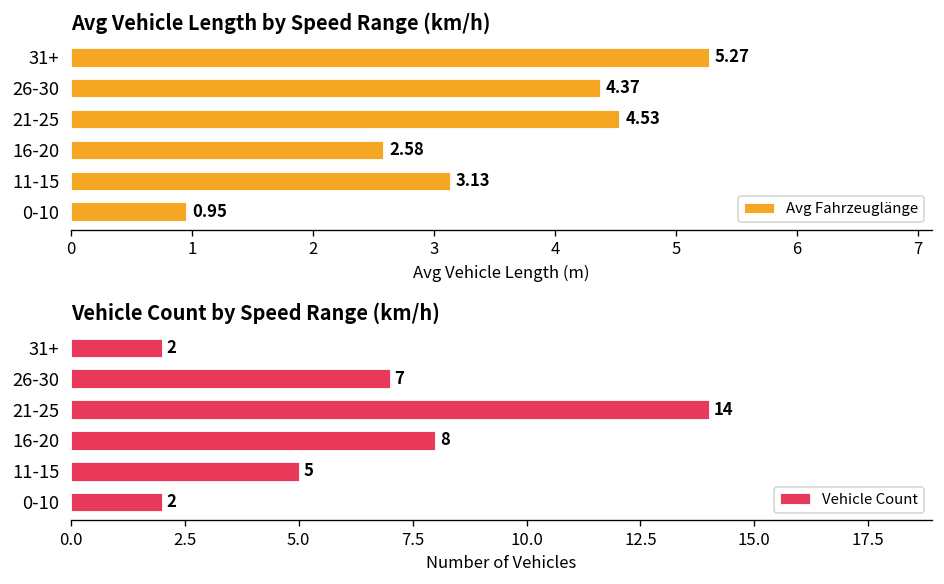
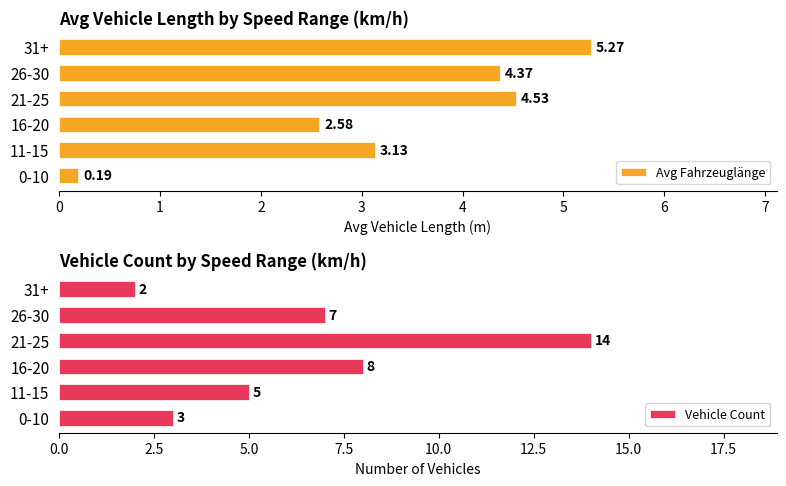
Avg Vehicle Length by Speed Range (km/h), 0-10: 0.95 -> 0.19
Vehicle Count by Speed Range (km/h), 0-10: 2 -> 3
